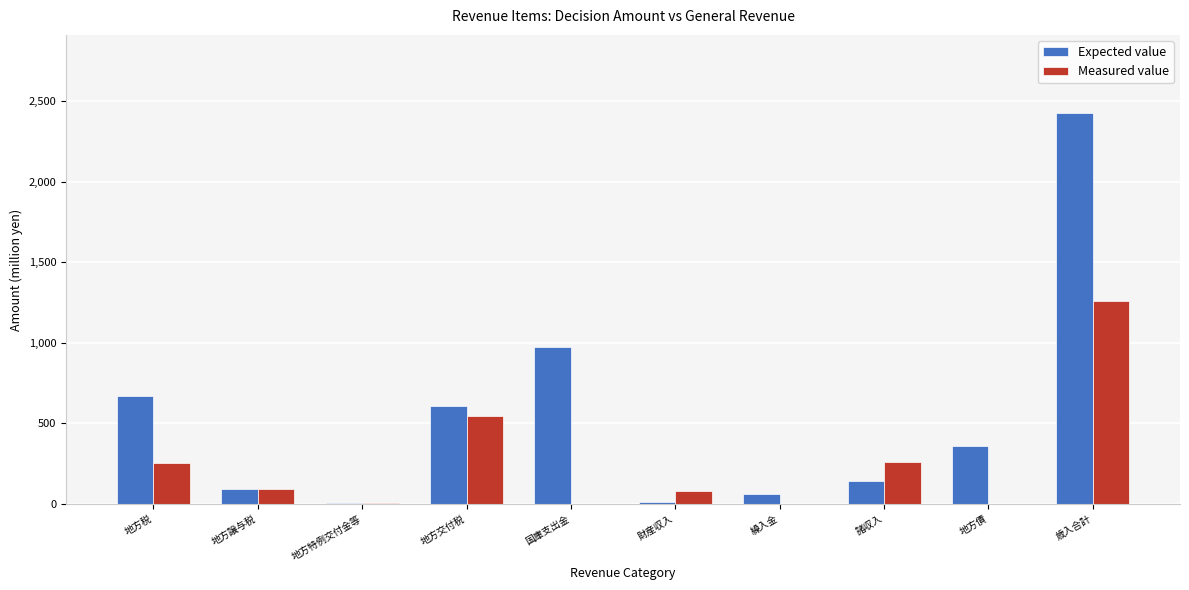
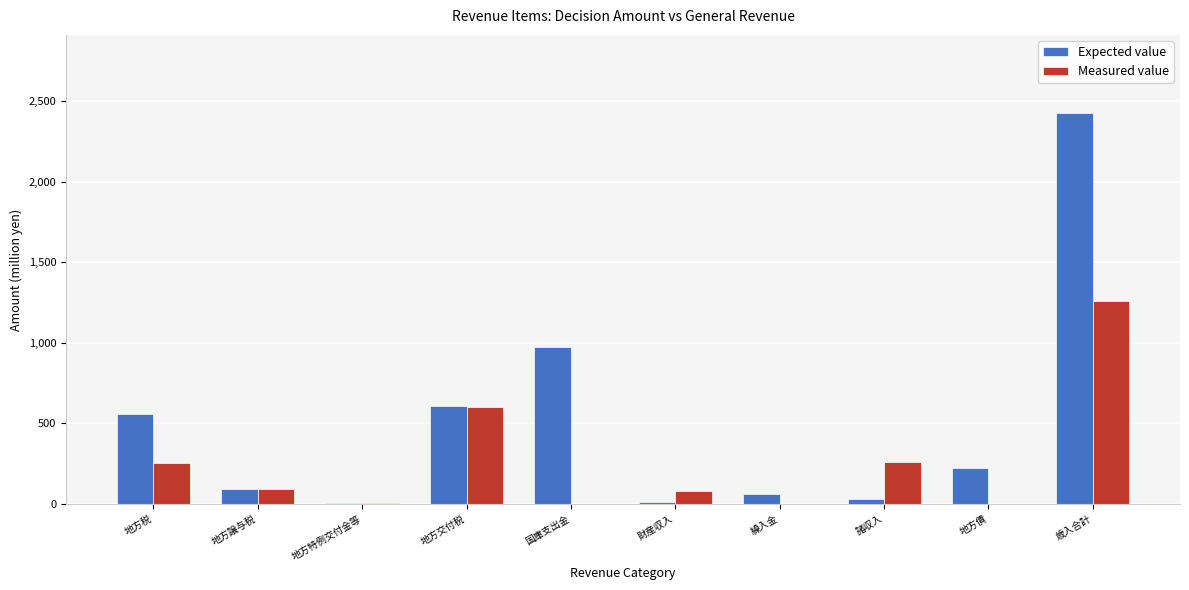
Expected value, 地方税: 670 -> 560
Measured value, 地方交付税: 540 -> 600
Expected value, 諸収入: 150 -> 30
Expected value, 地方債: 360 -> 220
